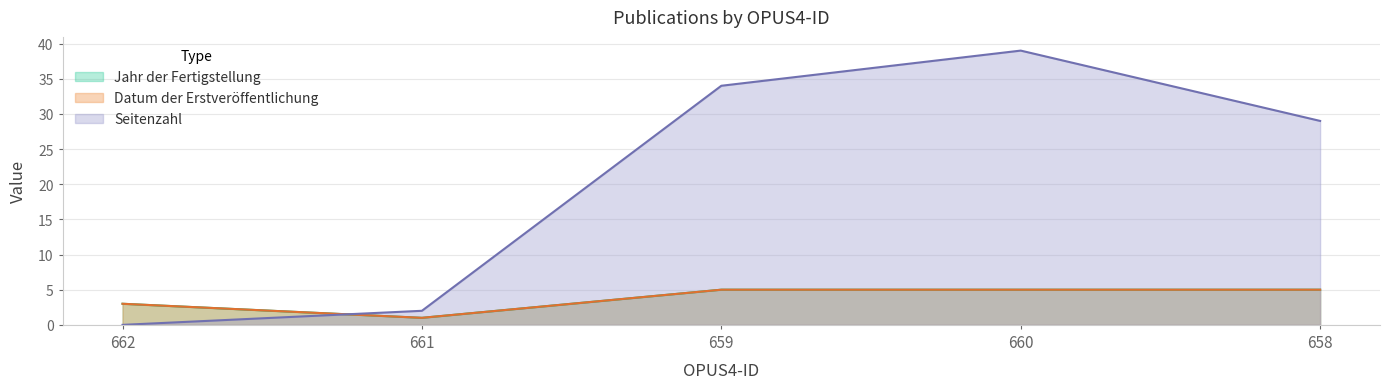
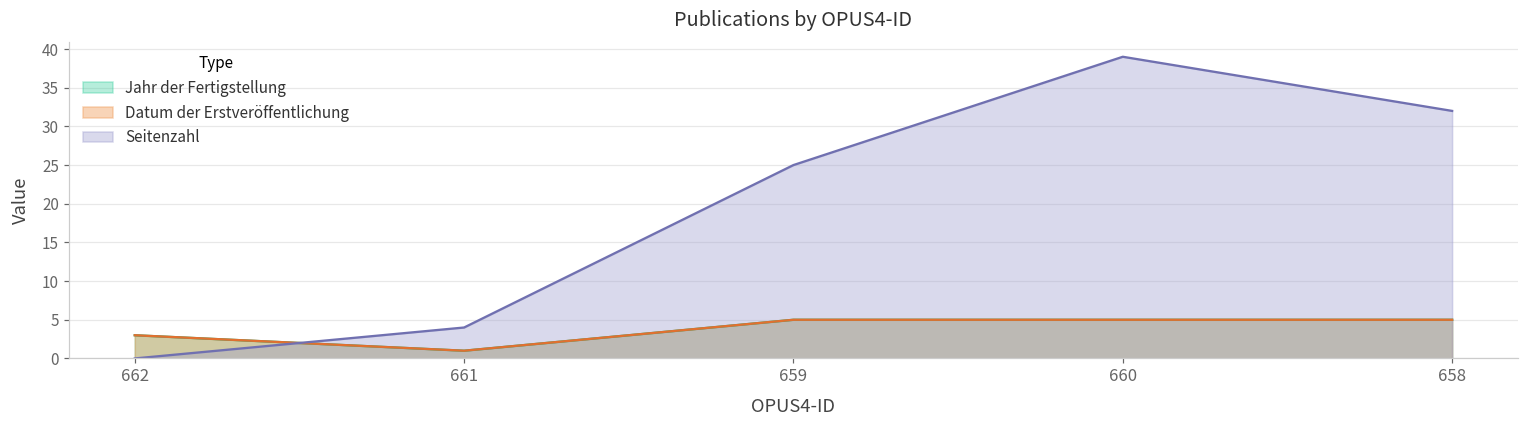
Seitenzahl, 661: 2 -> 4
Seitenzahl, 659: 34 -> 25
Seitenzahl, 658: 29 -> 32
